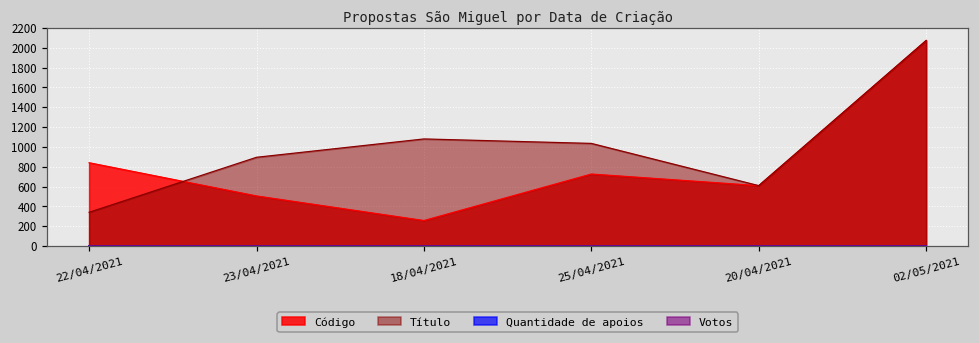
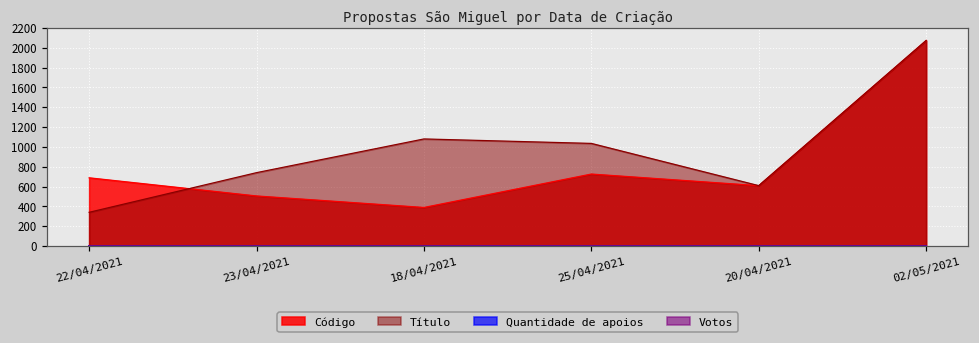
Código, 22/04/2021: 800 -> 700
Título, 23/04/2021: 900 -> 700
Código, 18/04/2021: 300 -> 400
